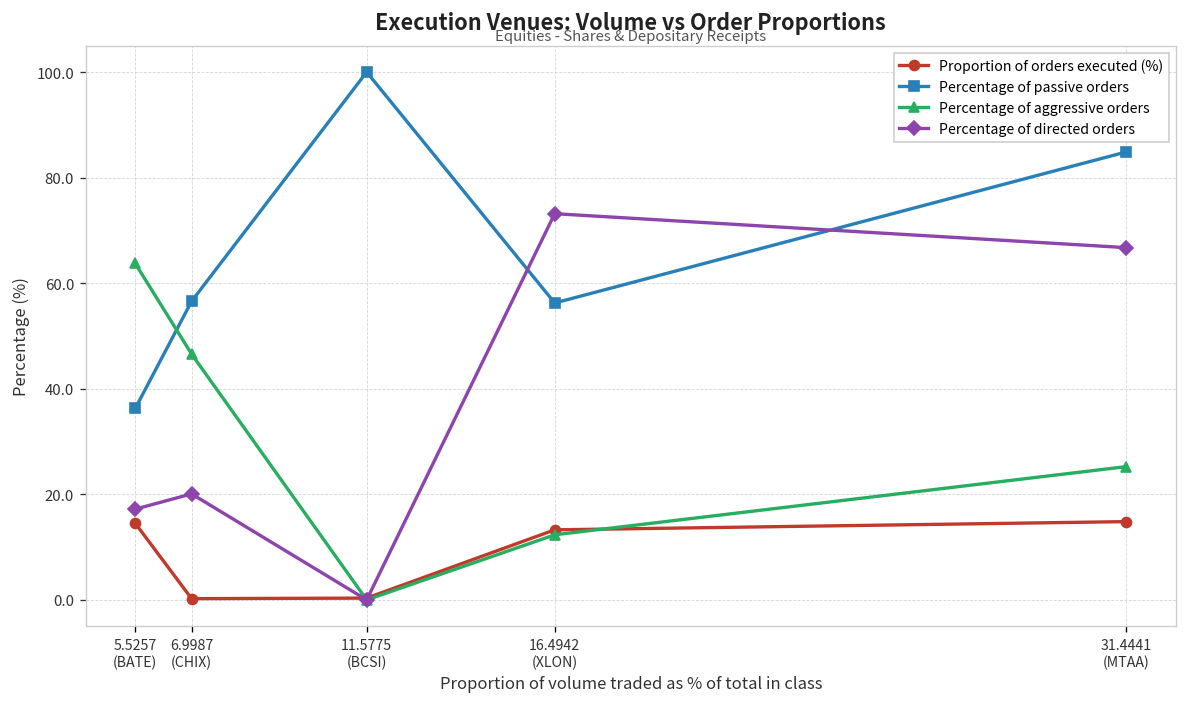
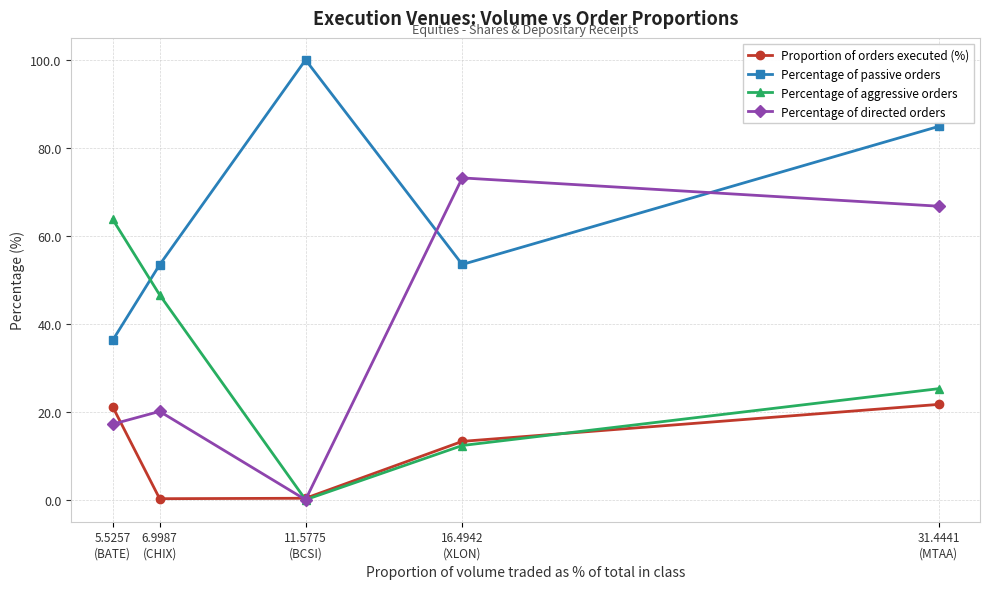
Proportion of orders executed (%), 5.5257 (BATE): 15 -> 21
Percentage of passive orders, 6.9987 (CHIX): 57 -> 53
Percentage of passive orders, 16.4942 (XLON): 56 -> 53
Proportion of orders executed (%), 31.4441 (MTAA): 15 -> 22
